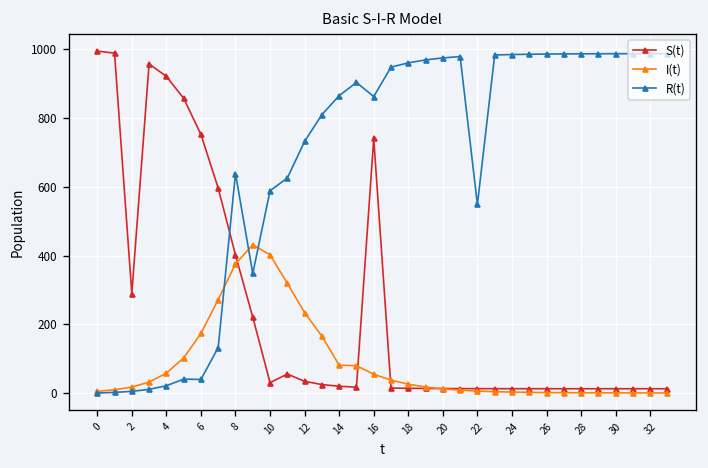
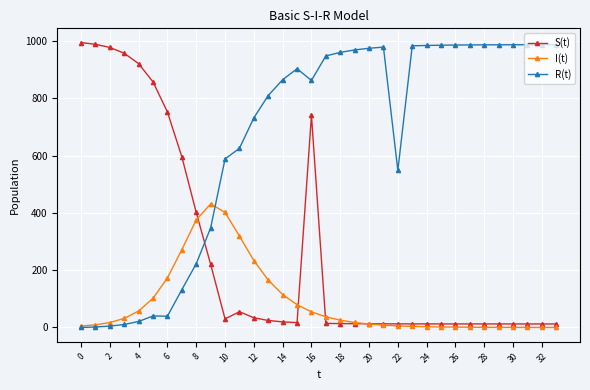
S(t), 2: 290 -> 980
R(t), 8: 640 -> 220
I(t), 14: 80 -> 120
